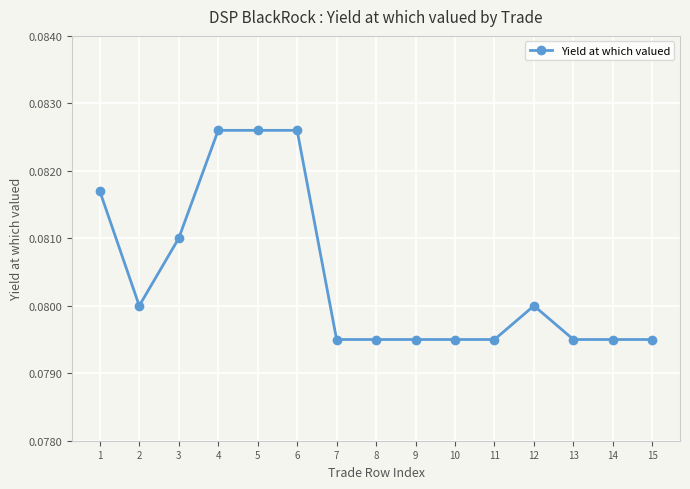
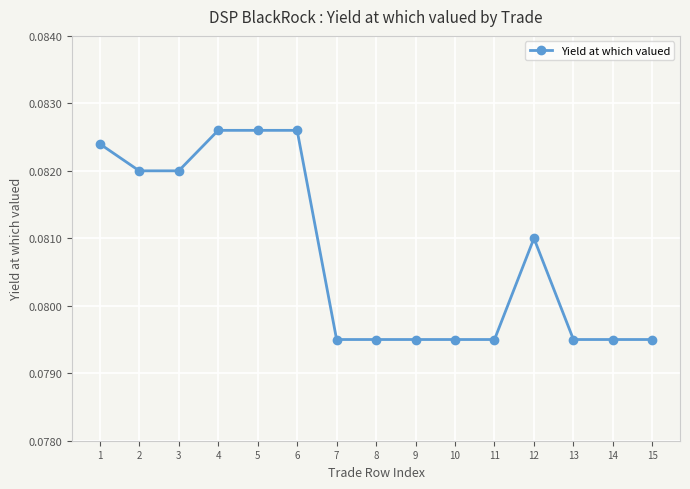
1: 0.0817 -> 0.0824
2: 0.080 -> 0.082
3: 0.081 -> 0.082
12: 0.080 -> 0.081
